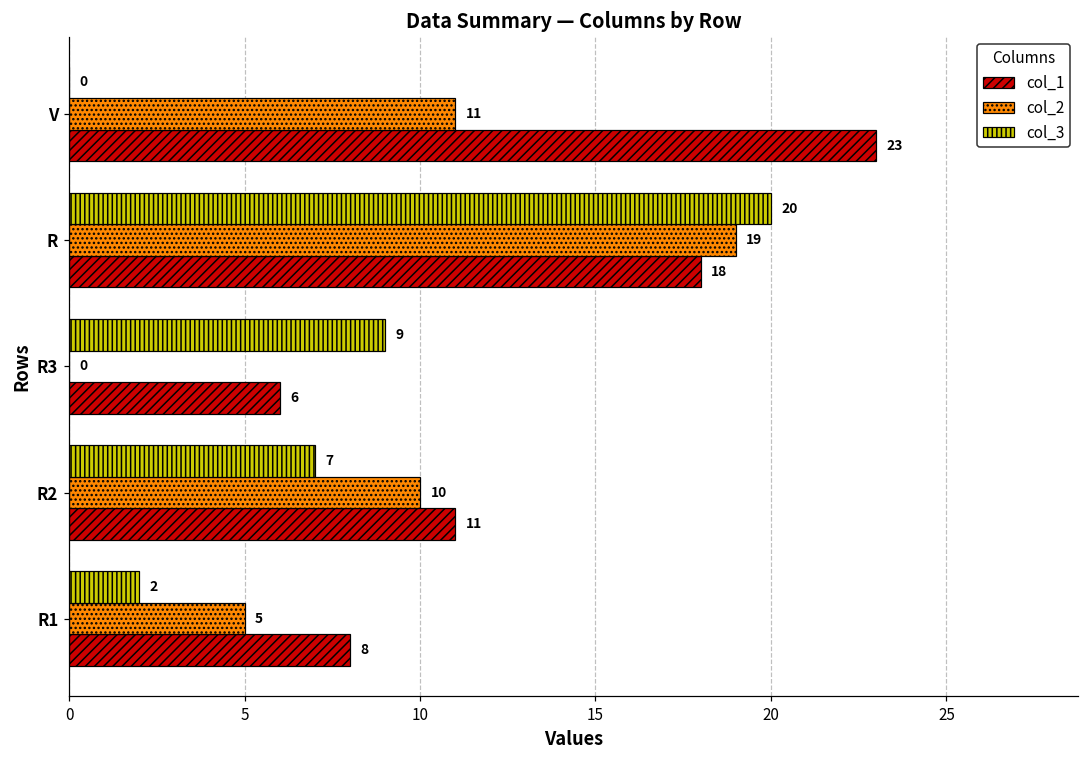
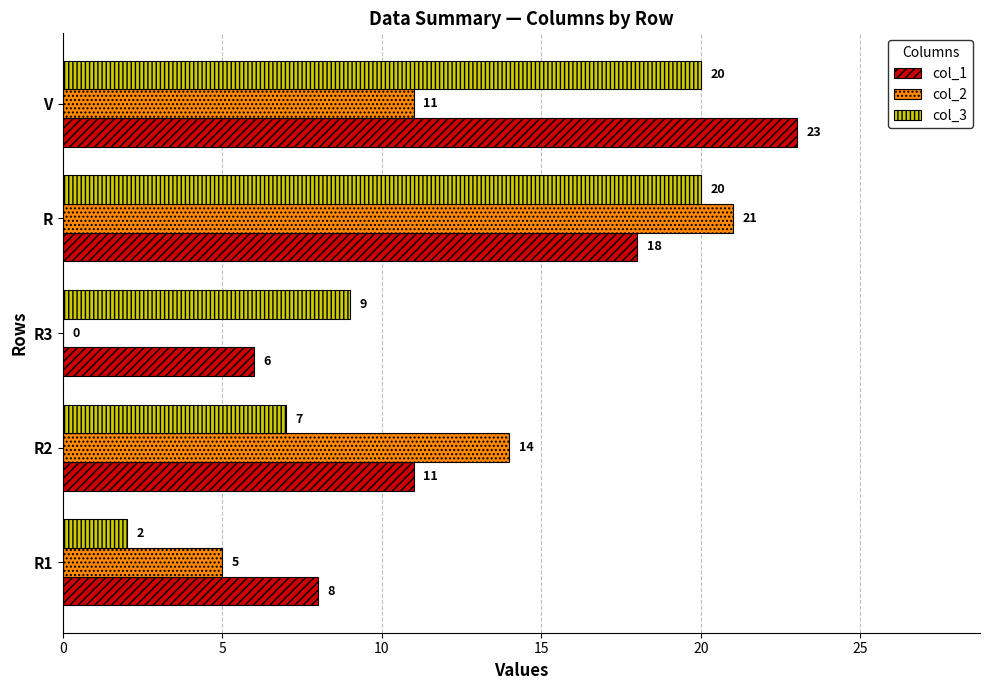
col_3, V: 0 -> 20
col_2, R: 19 -> 21
col_2, R2: 10 -> 14
